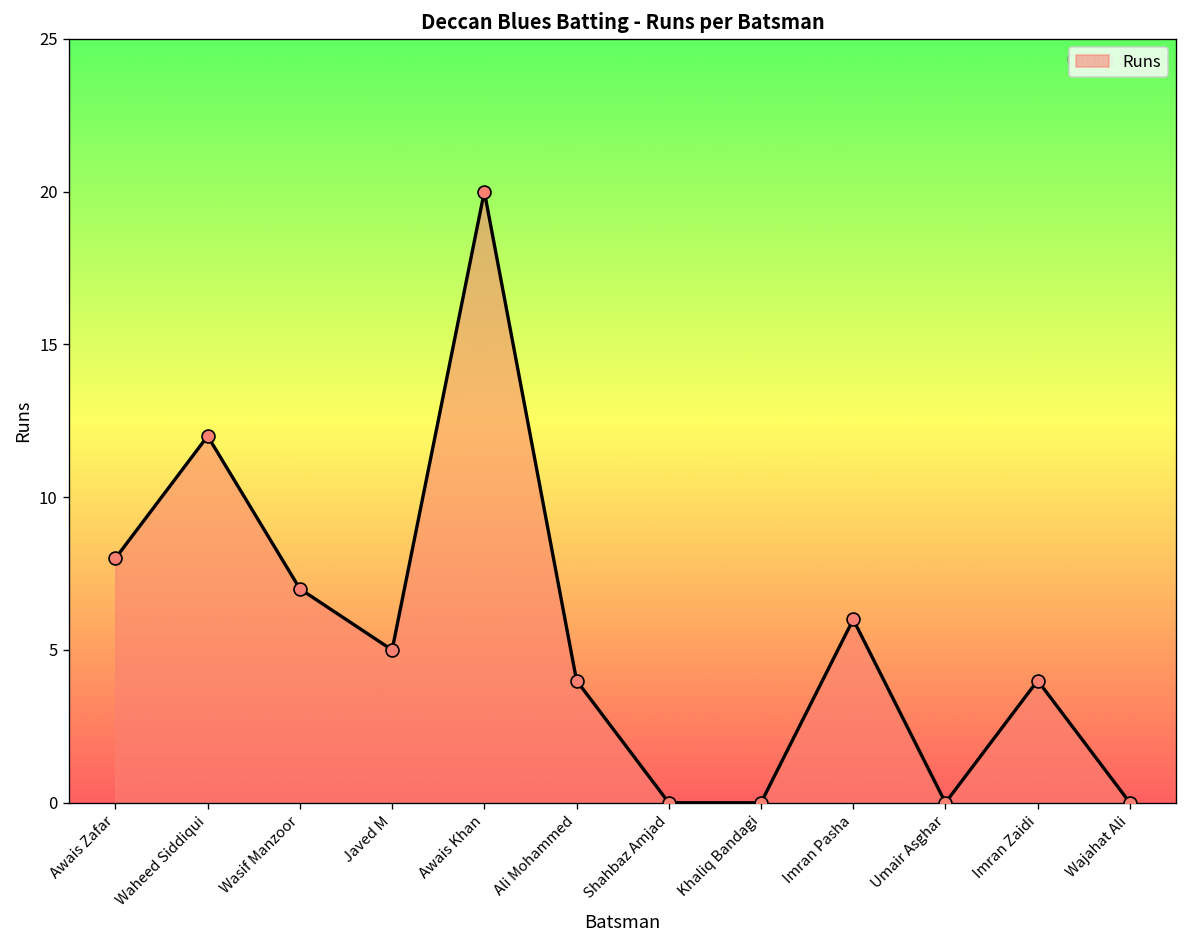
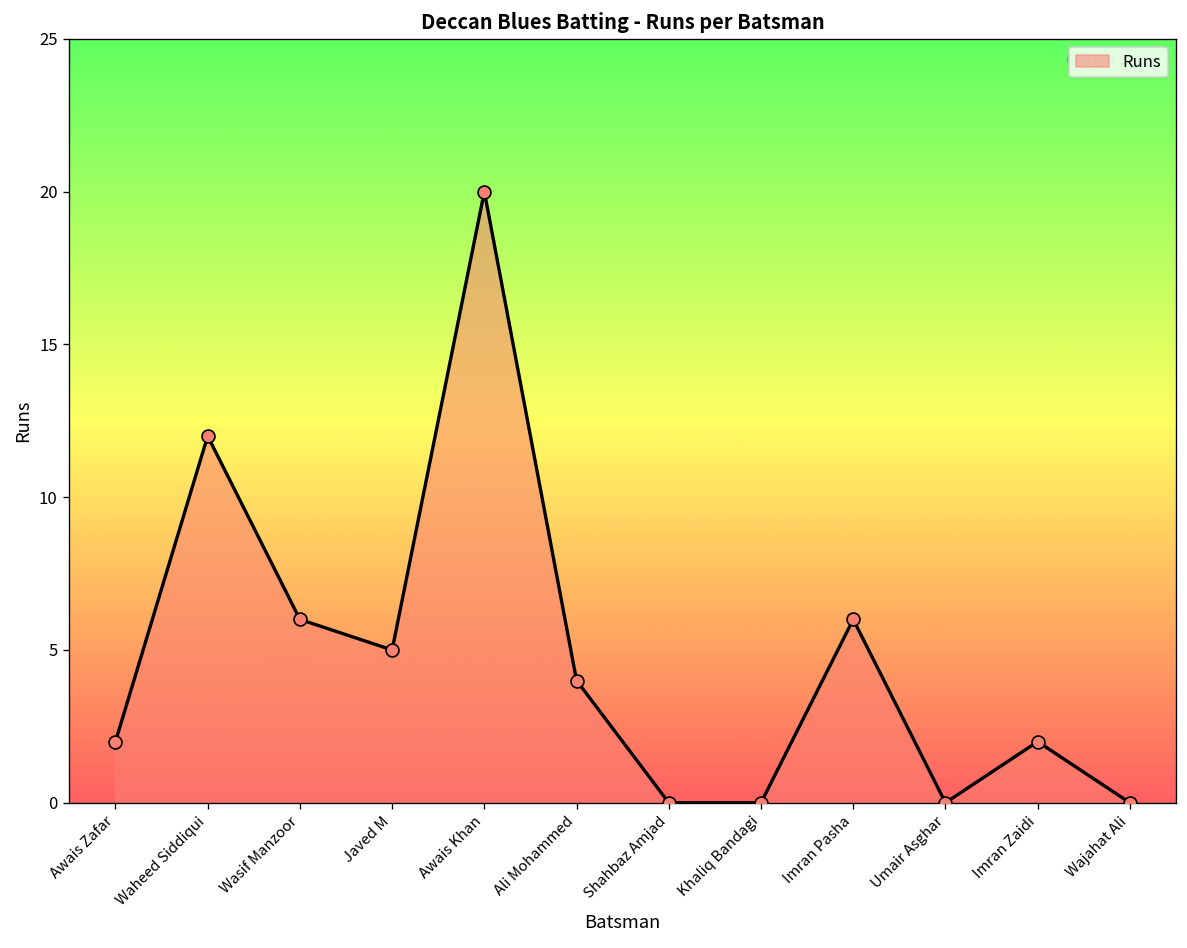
Awais Zafar: 8 -> 2
Wasif Manzoor: 7 -> 6
Imran Zaidi: 4 -> 2
